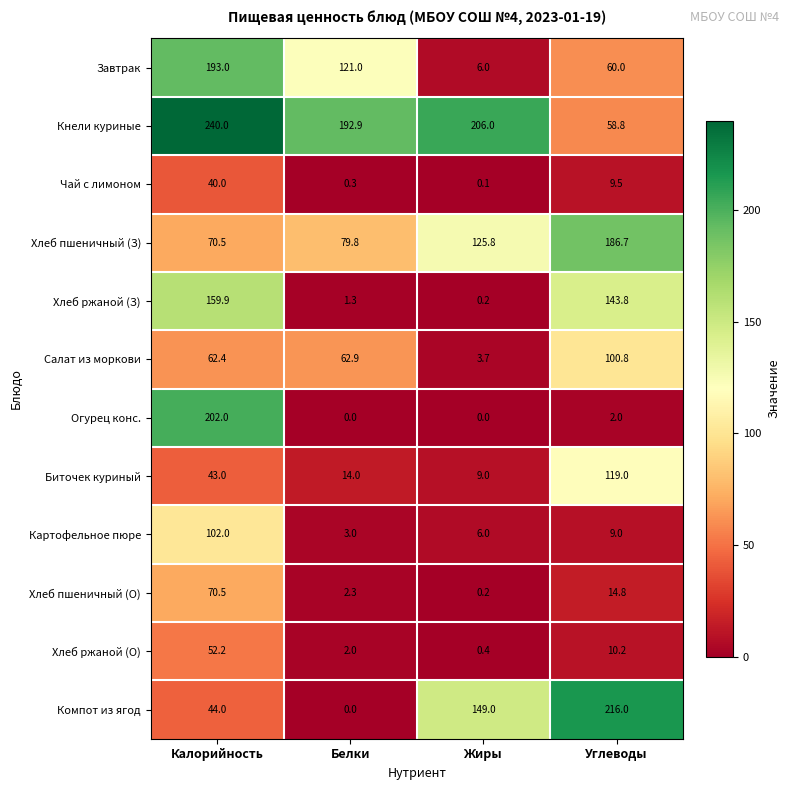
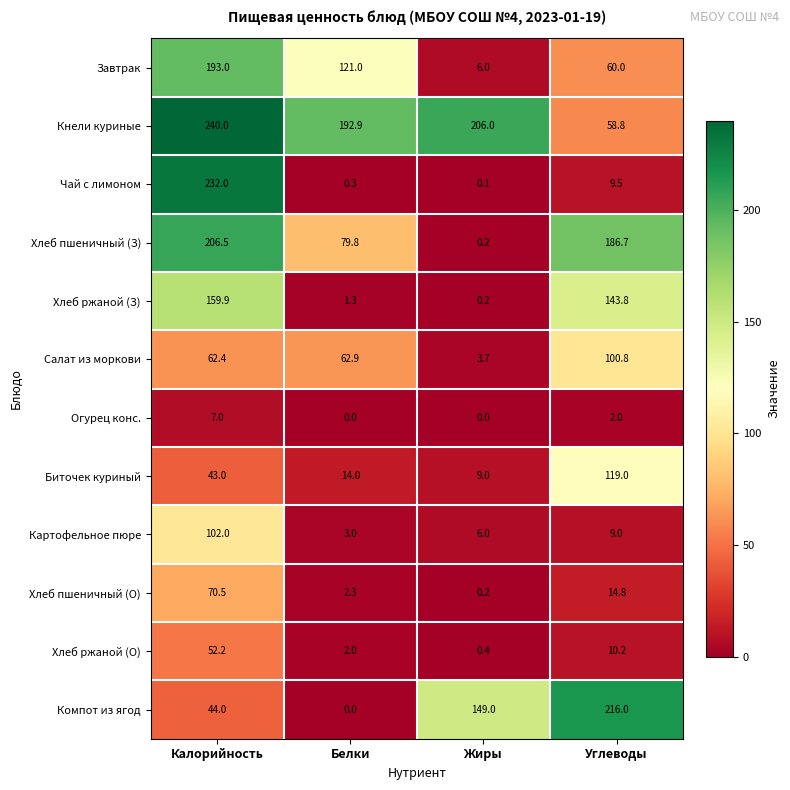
Чай с лимоном, Калорийность: 40.0 -> 232.0
Хлеб пшеничный (З), Калорийность: 70.5 -> 206.5
Хлеб пшеничный (З), Жиры: 125.8 -> 0.2
Огурец конс., Калорийность: 202.0 -> 7.0
